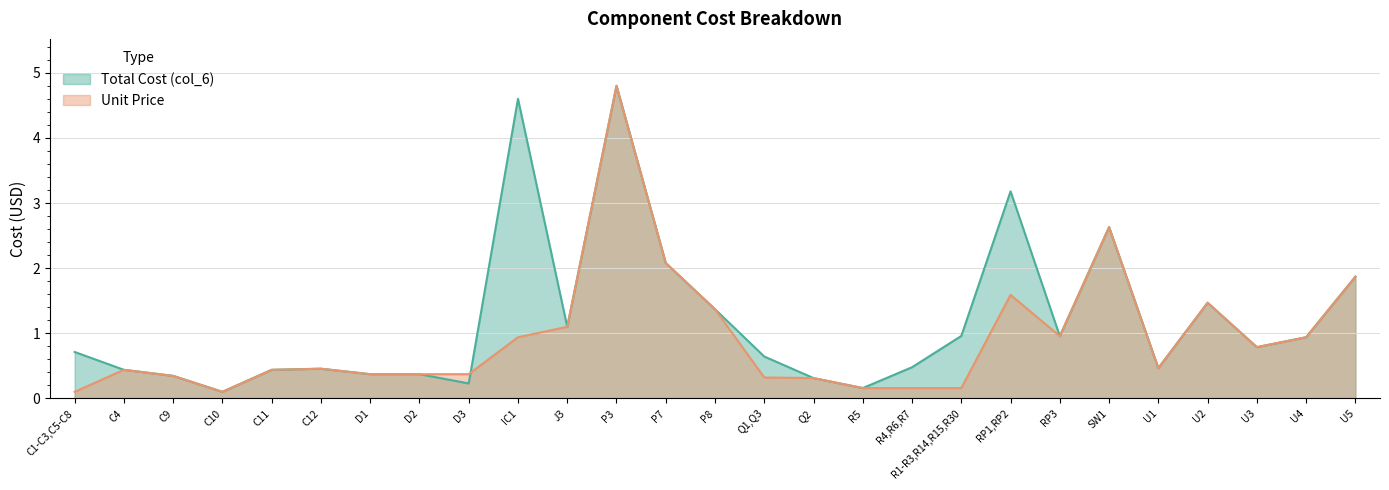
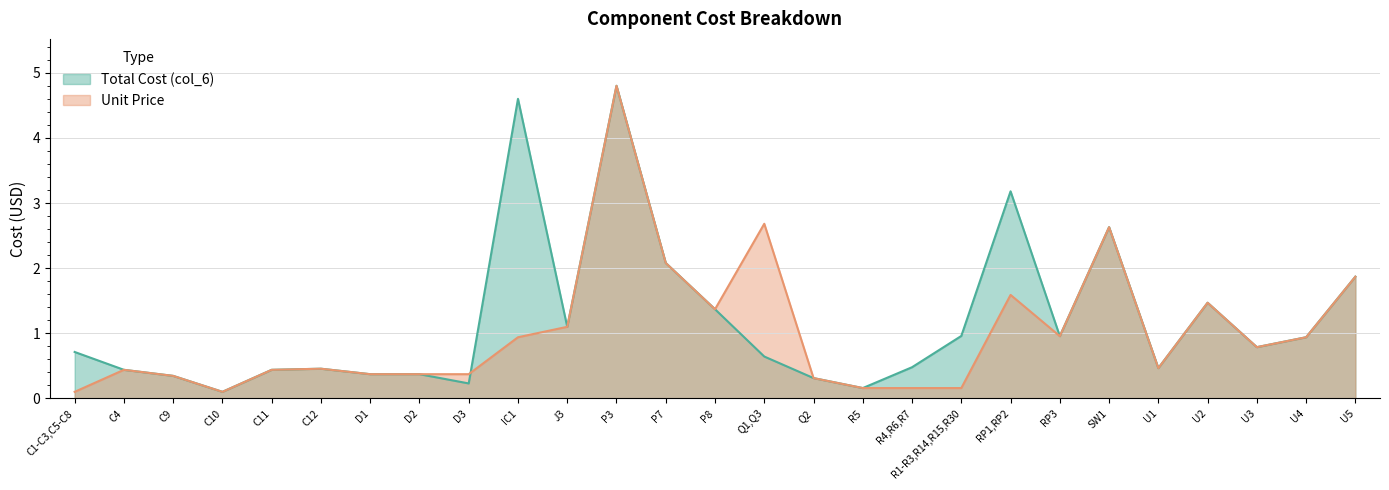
Unit Price, Q1,Q3: 0.3 -> 2.7
